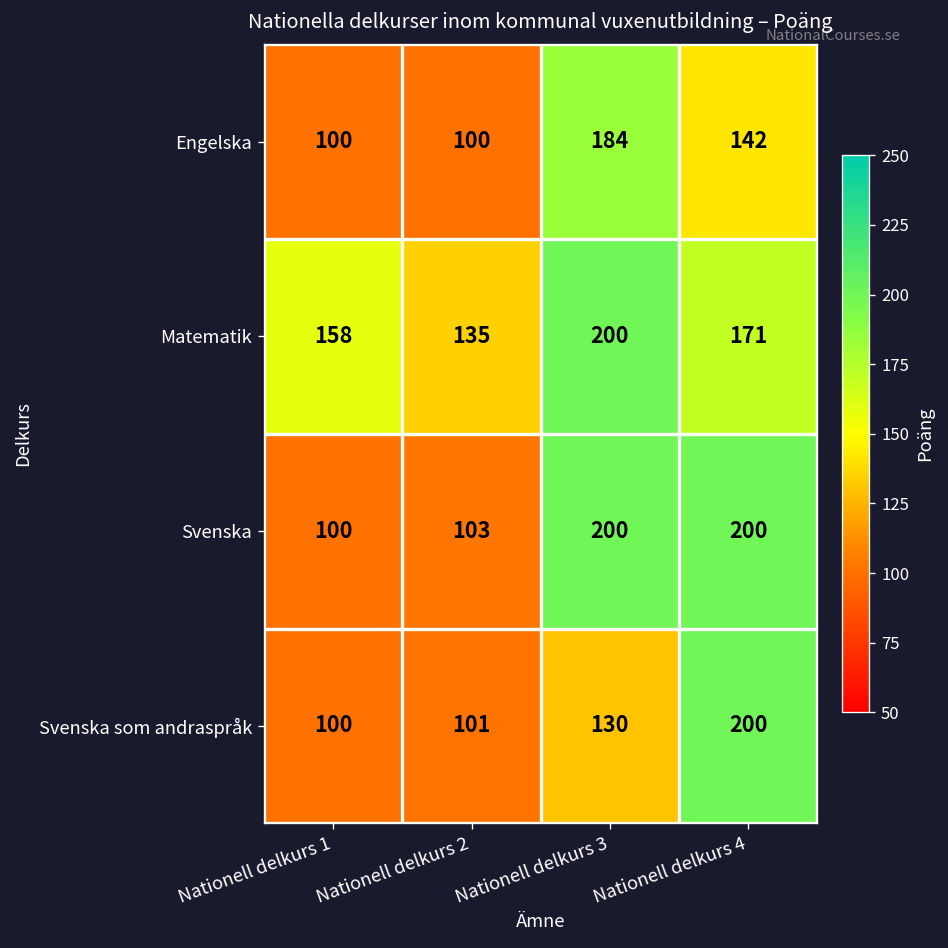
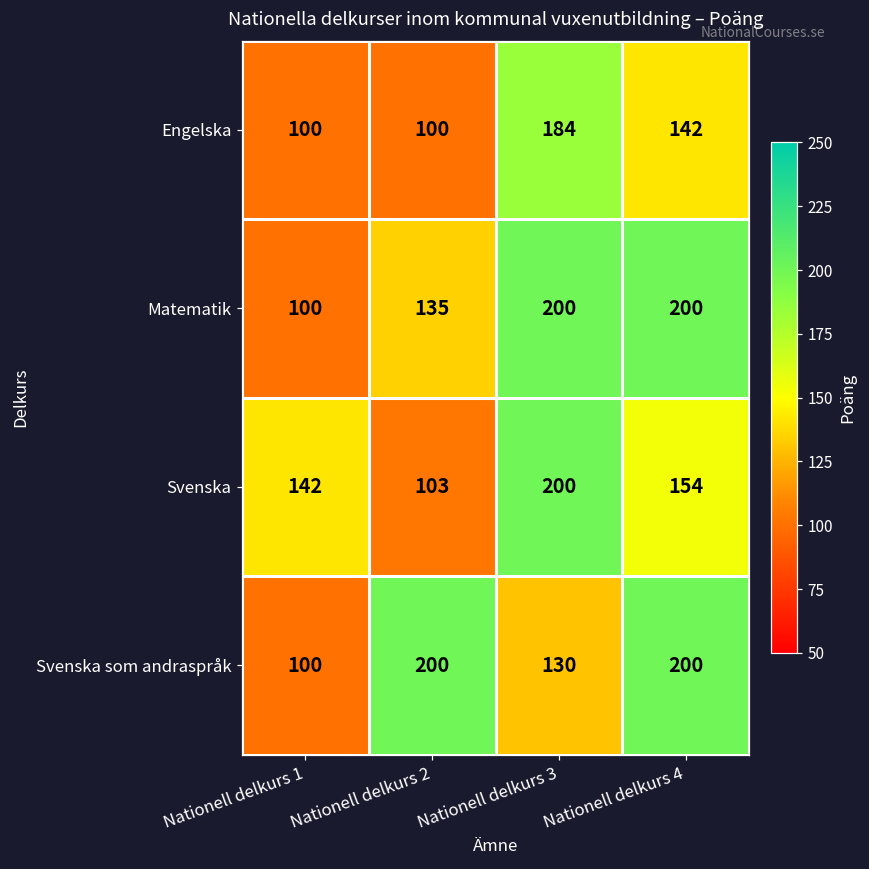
Matematik, Nationell delkurs 1: 158 -> 100
Matematik, Nationell delkurs 4: 171 -> 200
Svenska, Nationell delkurs 1: 100 -> 142
Svenska, Nationell delkurs 4: 200 -> 154
Svenska som andraspråk, Nationell delkurs 2: 101 -> 200
